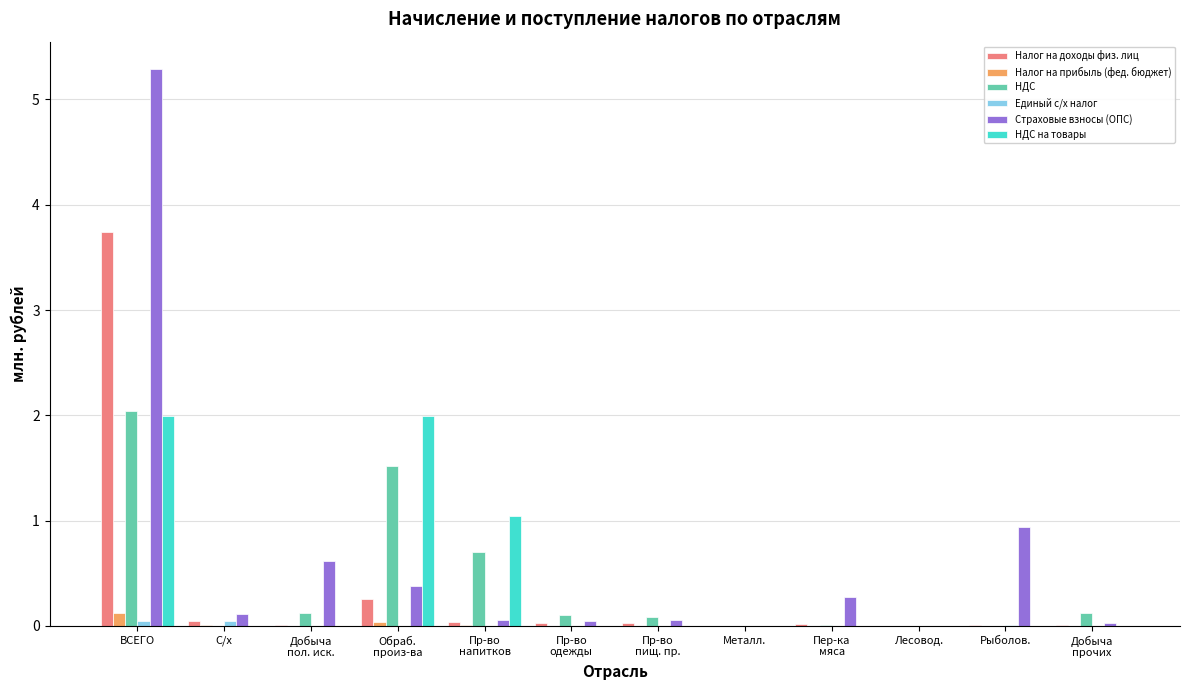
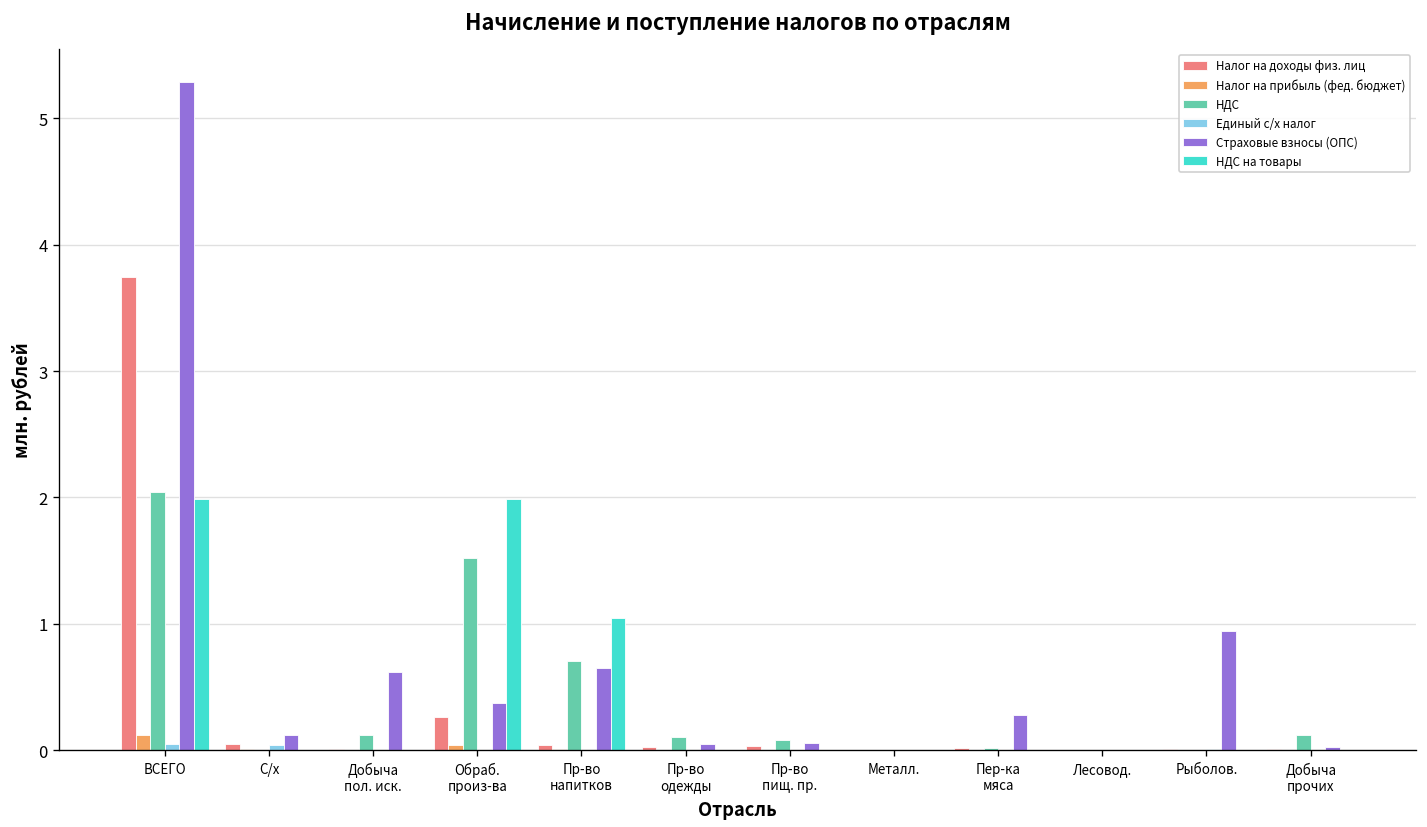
Страховые взносы (ОПС), Пр-во напитков: 0.06 -> 0.65
